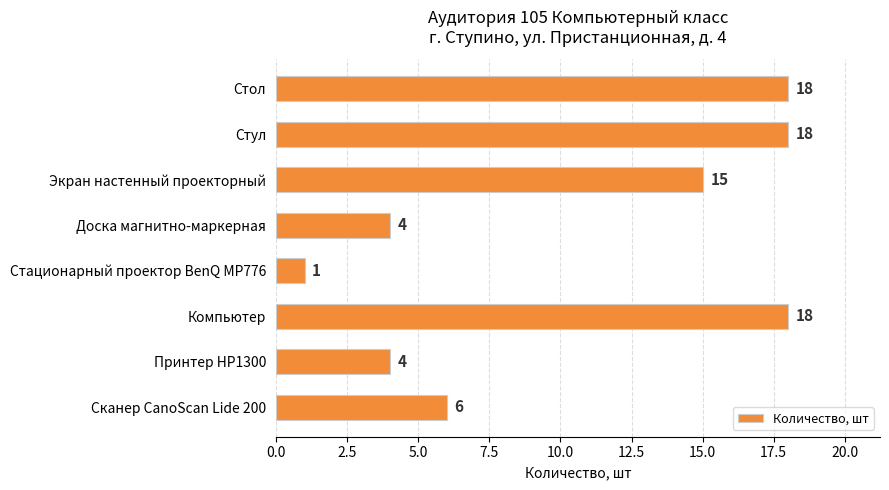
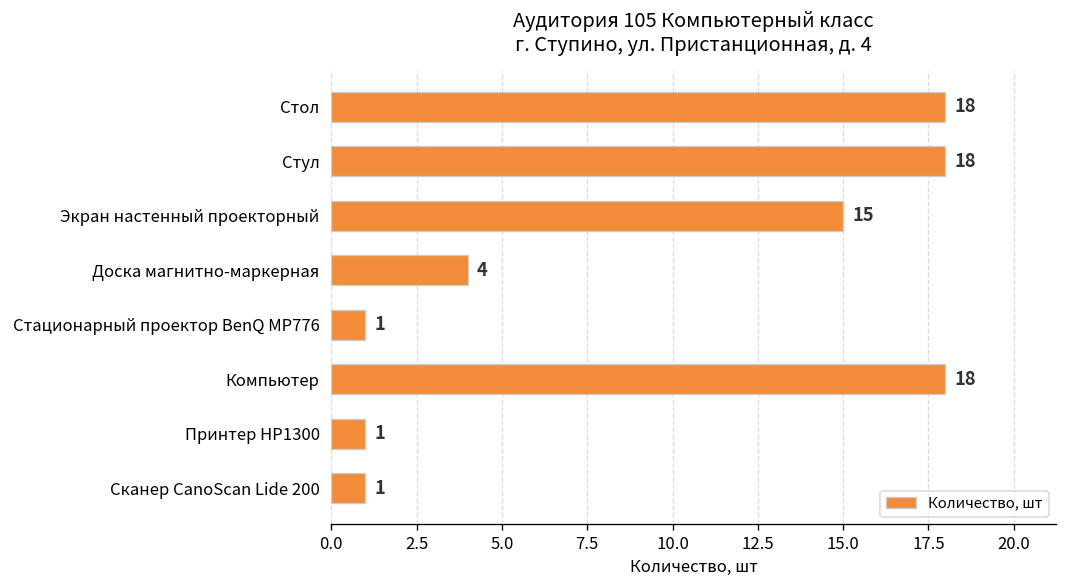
Принтер HP1300: 4 -> 1
Сканер CanoScan Lide 200: 6 -> 1
